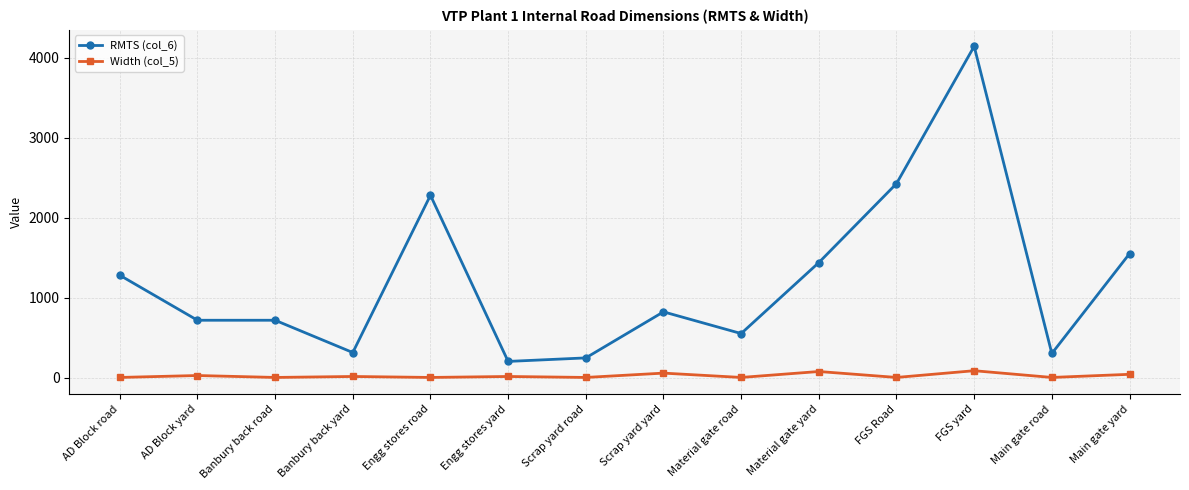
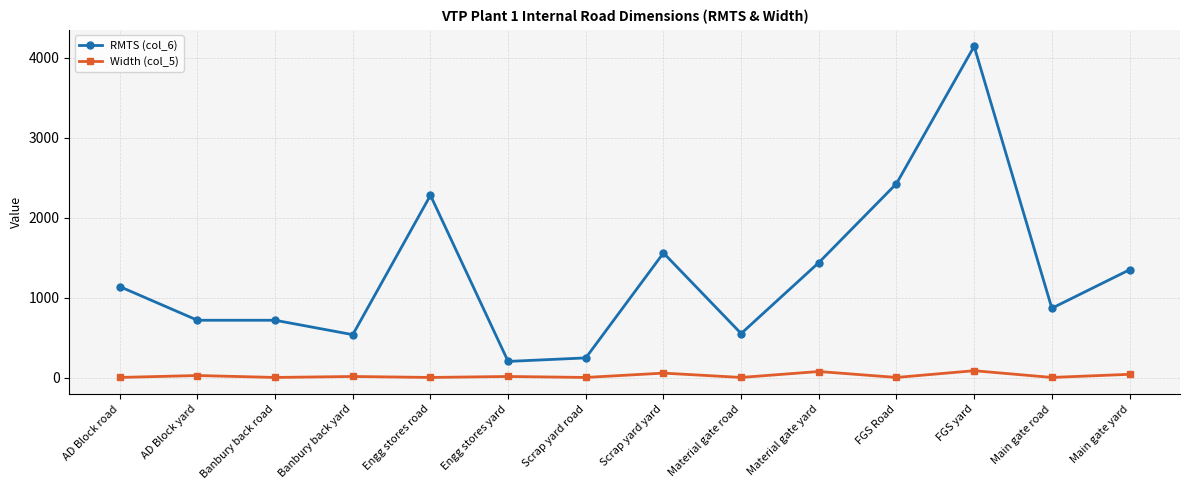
RMTS (col_6), AD Block road: 1300 -> 1100
RMTS (col_6), Banbury back yard: 300 -> 500
RMTS (col_6), Scrap yard yard: 800 -> 1600
RMTS (col_6), Main gate road: 300 -> 900
RMTS (col_6), Main gate yard: 1600 -> 1400
